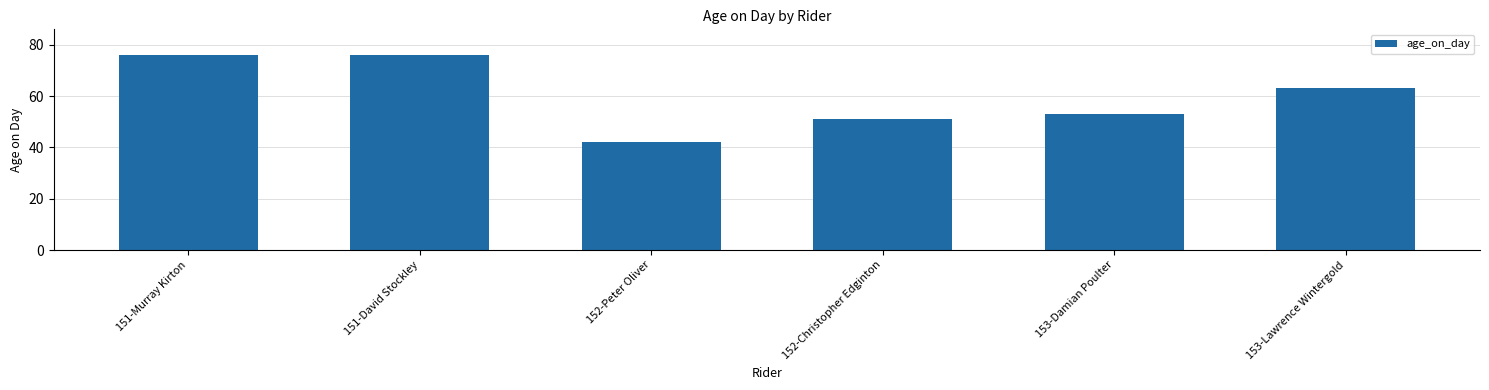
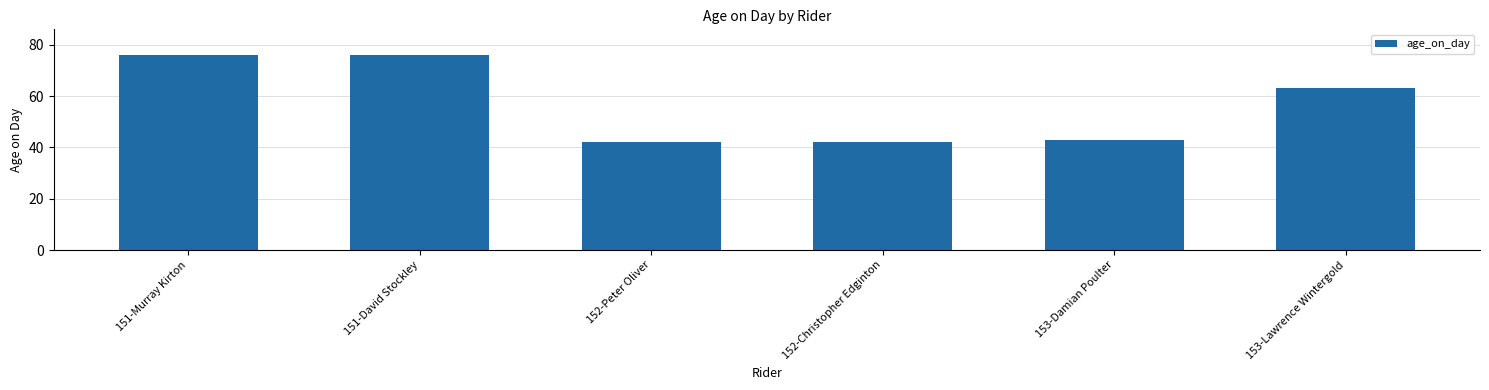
152-Christopher Edginton: 51 -> 42
153-Damian Poulter: 53 -> 43
